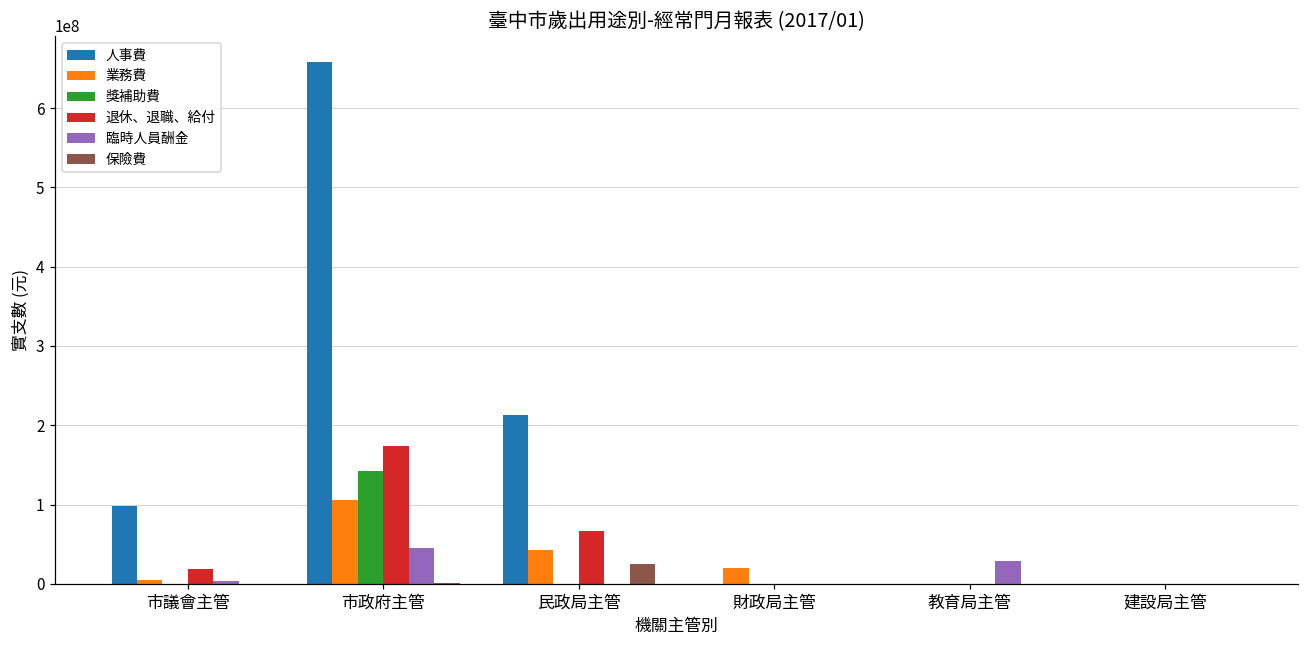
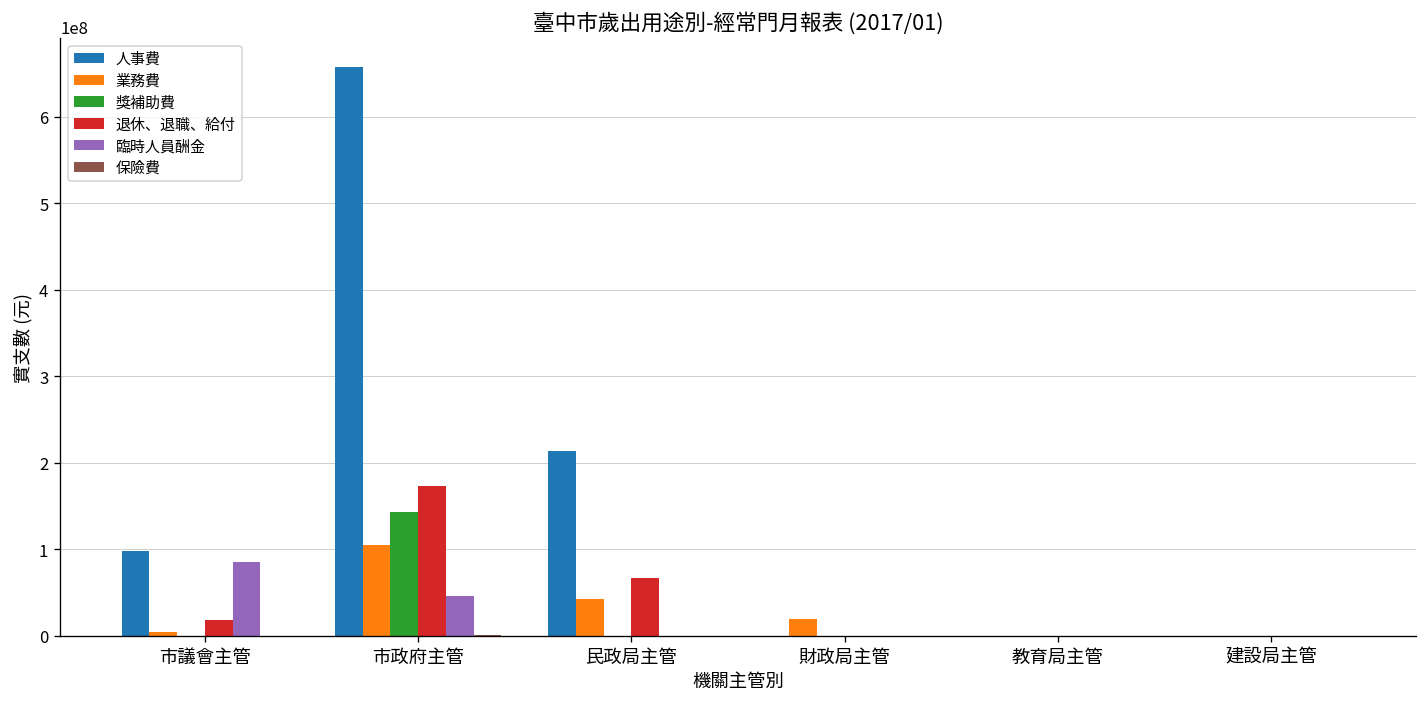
臨時人員酬金, 市議會主管: 0 -> 90000000
保險費, 民政局主管: 20000000 -> 0
臨時人員酬金, 教育局主管: 30000000 -> 0
